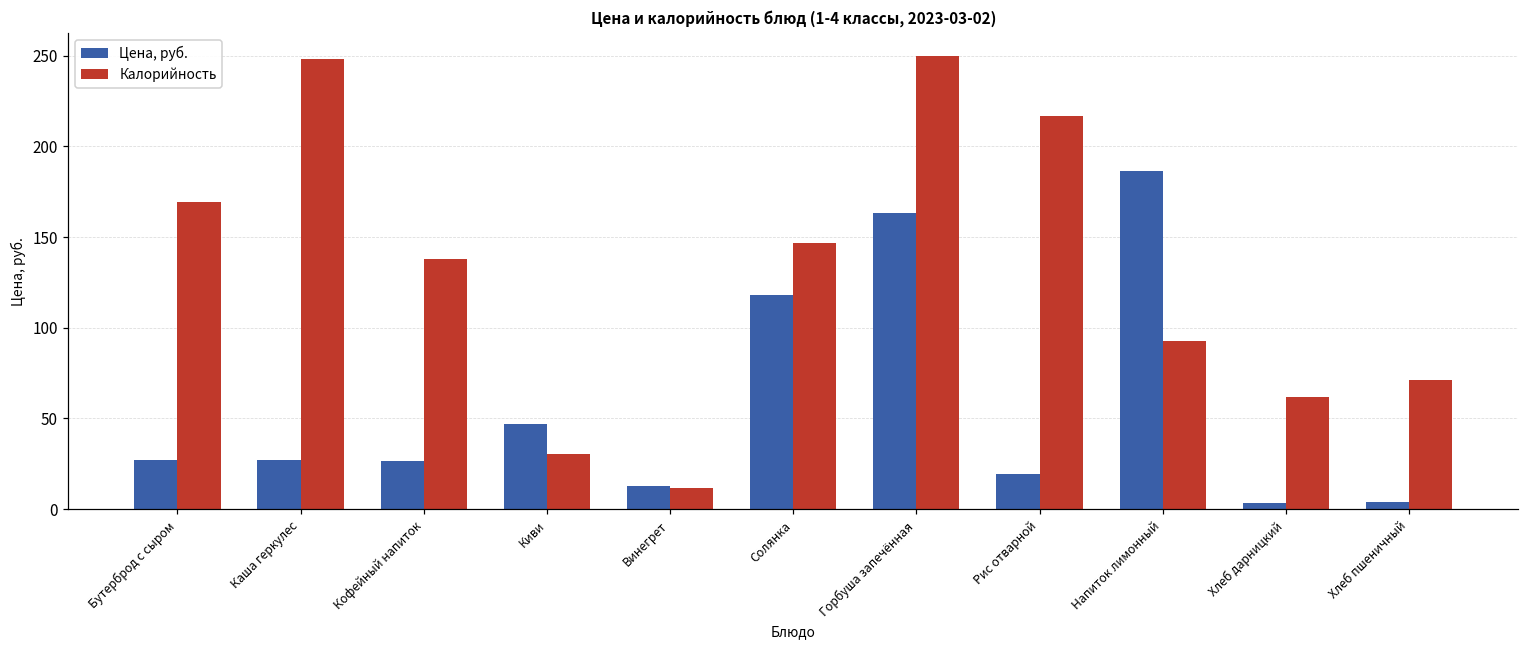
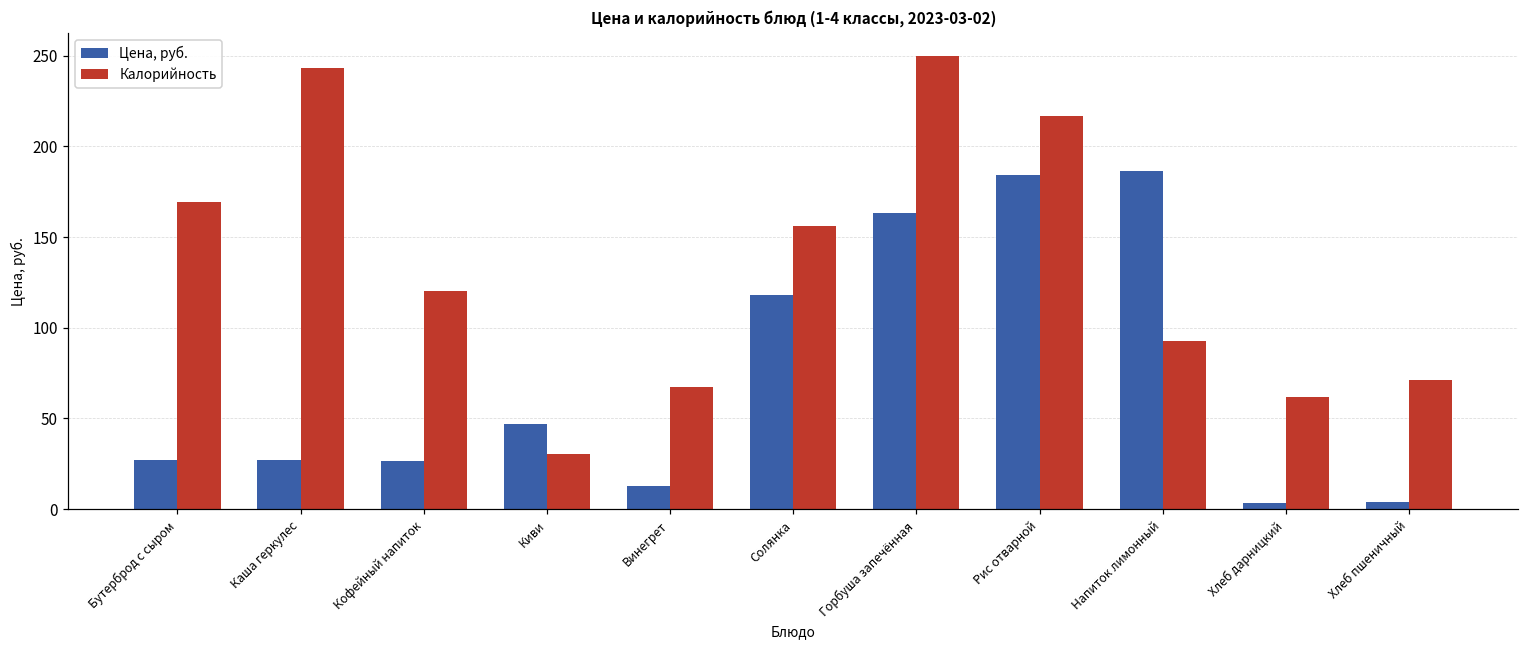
Калорийность, Каша геркулес: 248 -> 243
Калорийность, Кофейный напиток: 138 -> 120
Калорийность, Винегрет: 12 -> 67
Калорийность, Солянка: 146 -> 156
Цена, руб., Рис отварной: 19 -> 184
